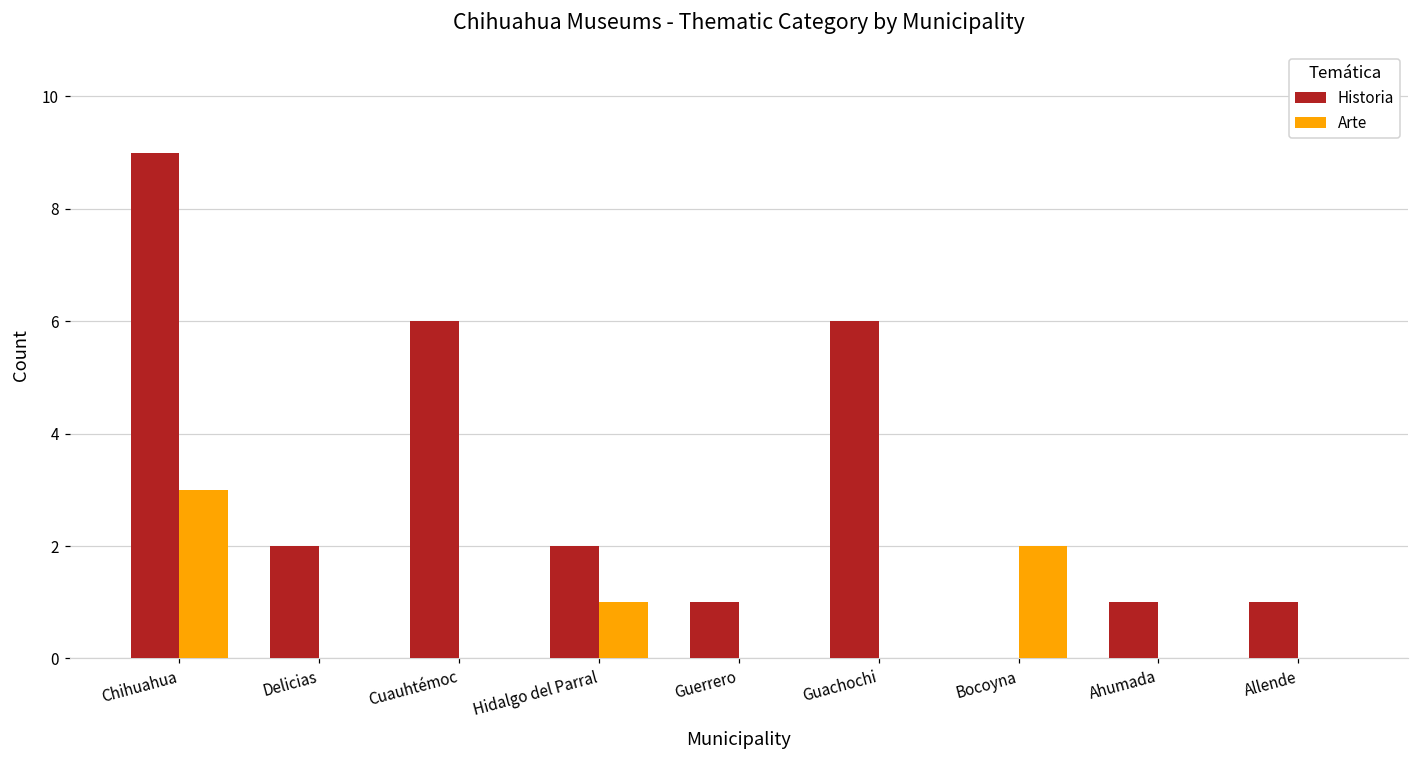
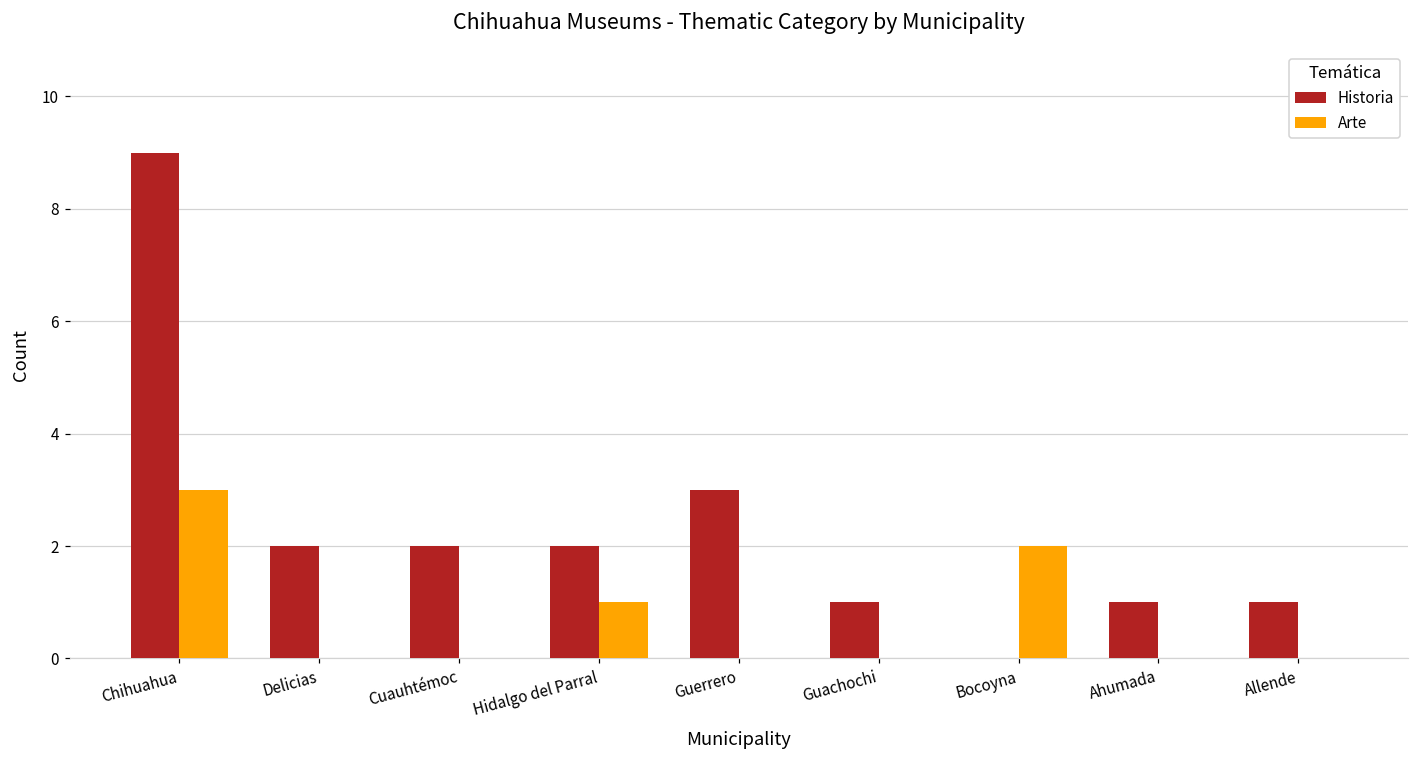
Historia, Cuauhtémoc: 6 -> 2
Historia, Guerrero: 1 -> 3
Historia, Guachochi: 6 -> 1
